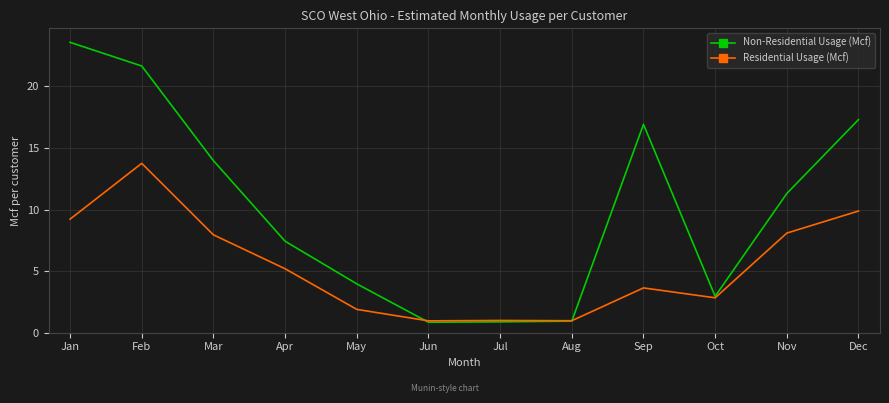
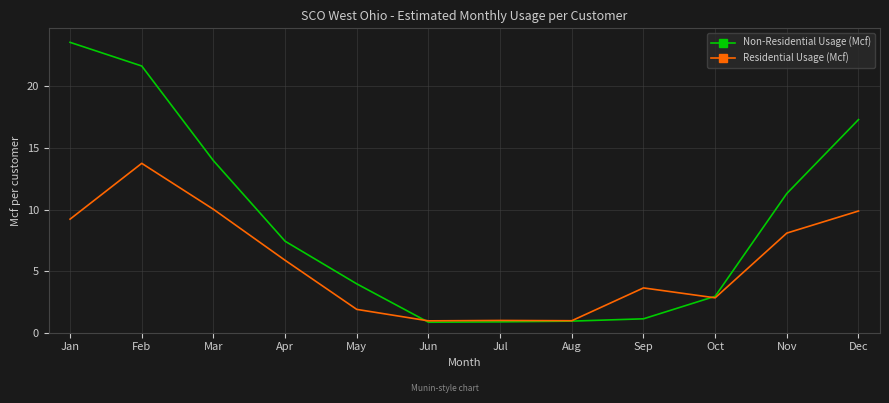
Residential Usage (Mcf), Mar: 7.9 -> 10.0
Residential Usage (Mcf), Apr: 5.2 -> 5.9
Non-Residential Usage (Mcf), Sep: 16.9 -> 1.1
